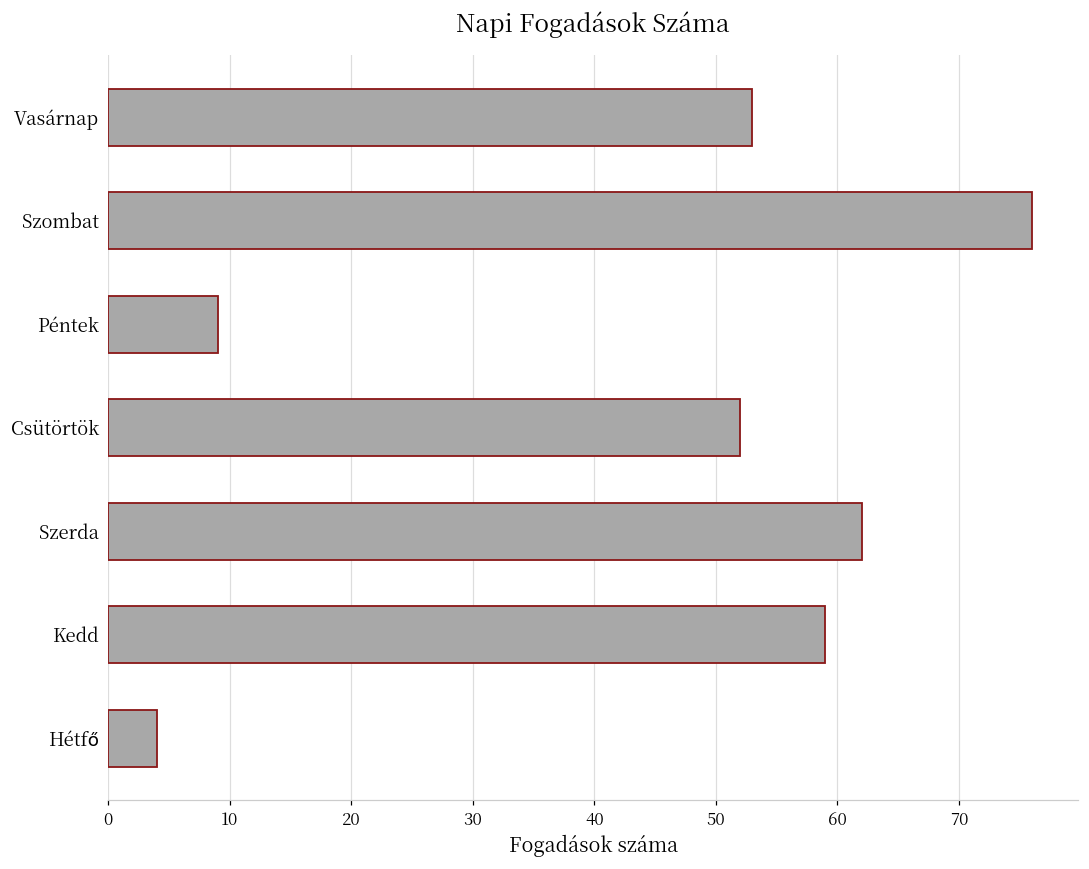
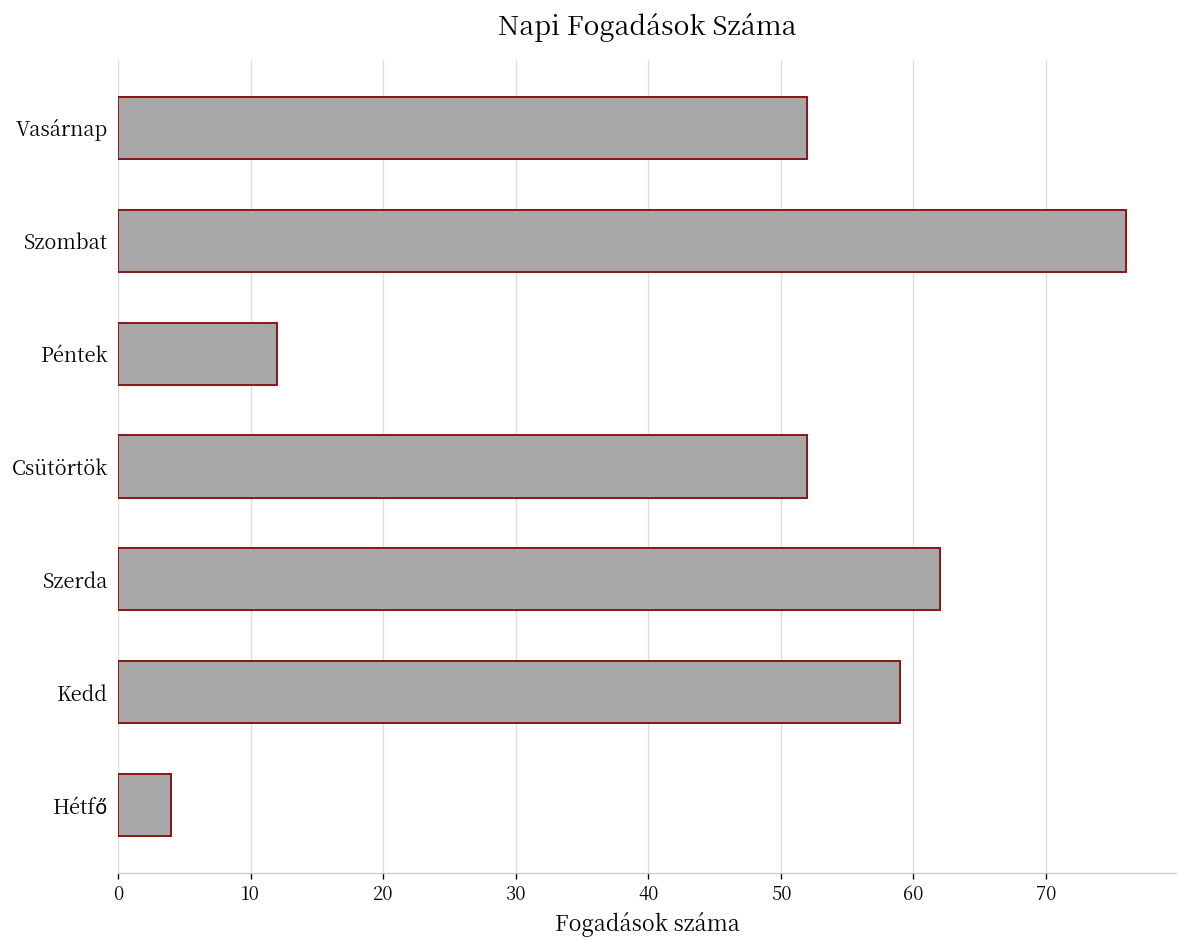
Vasárnap: 53 -> 52
Péntek: 9 -> 12
